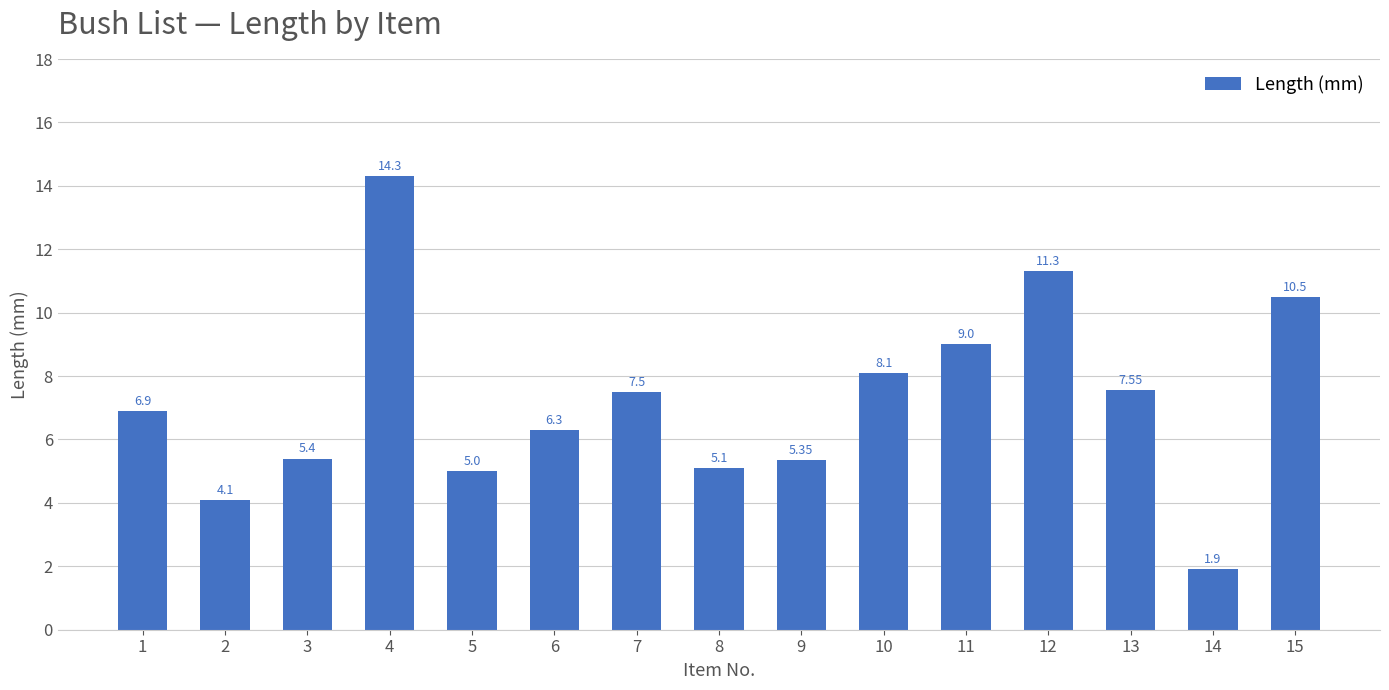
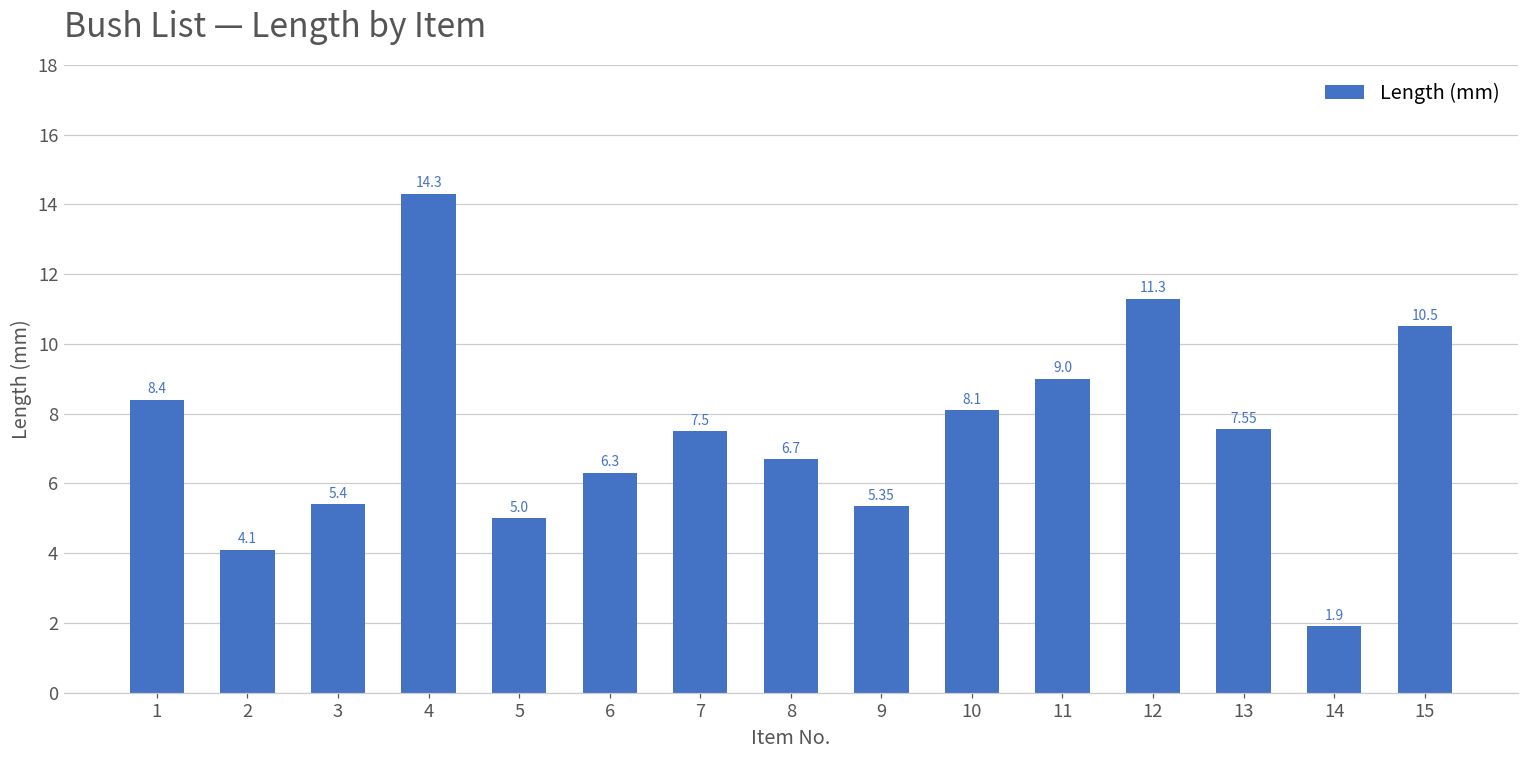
1: 6.9 -> 8.4
8: 5.1 -> 6.7
